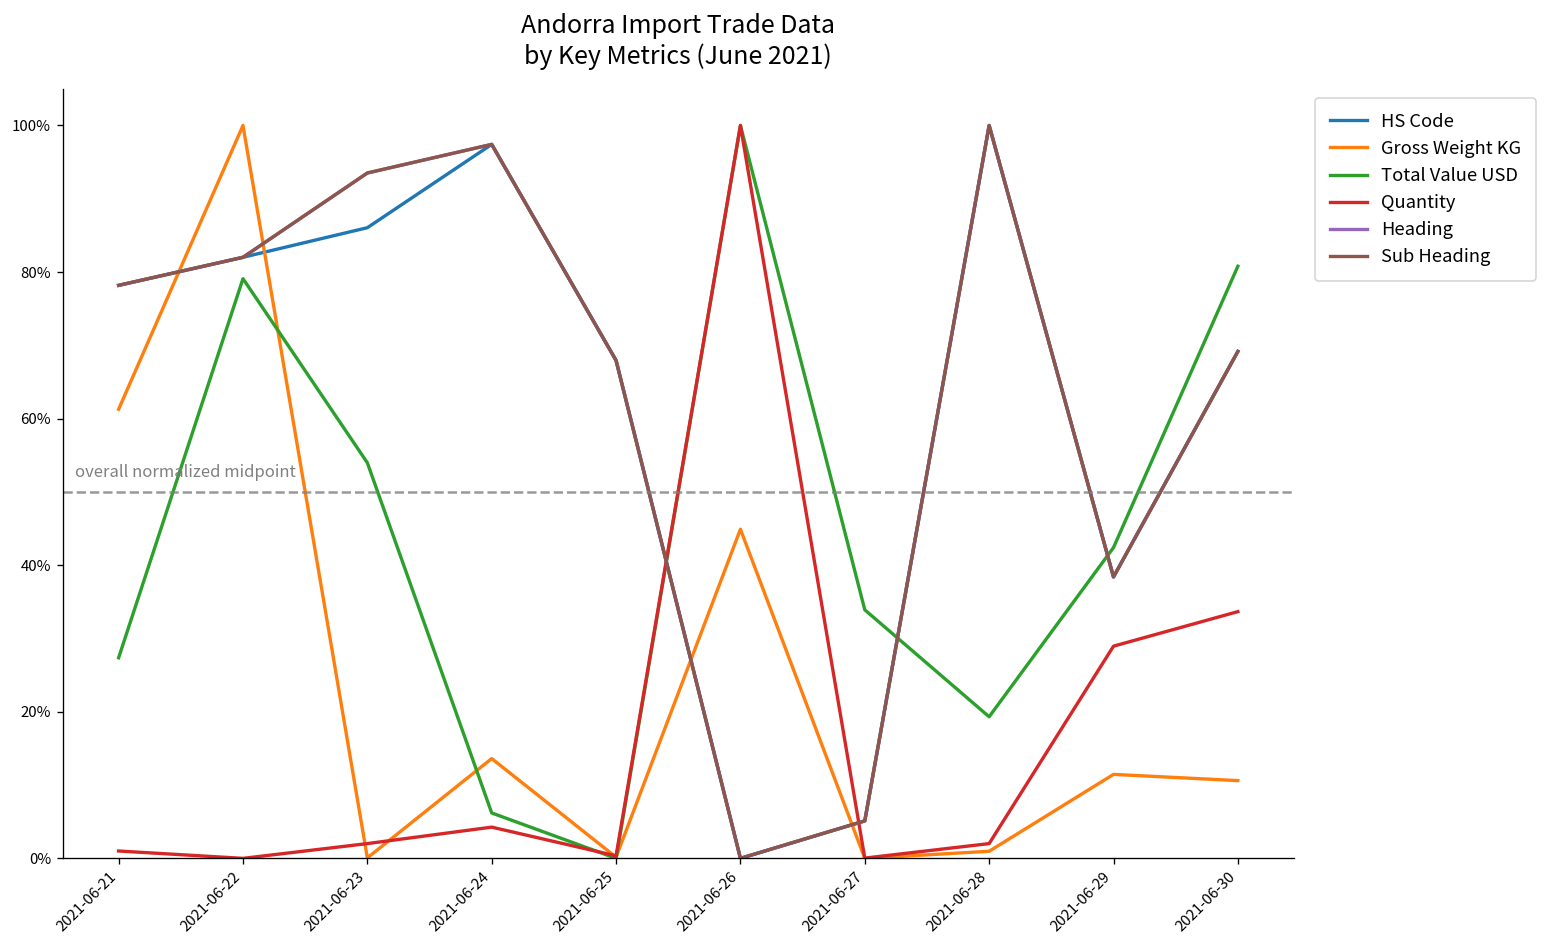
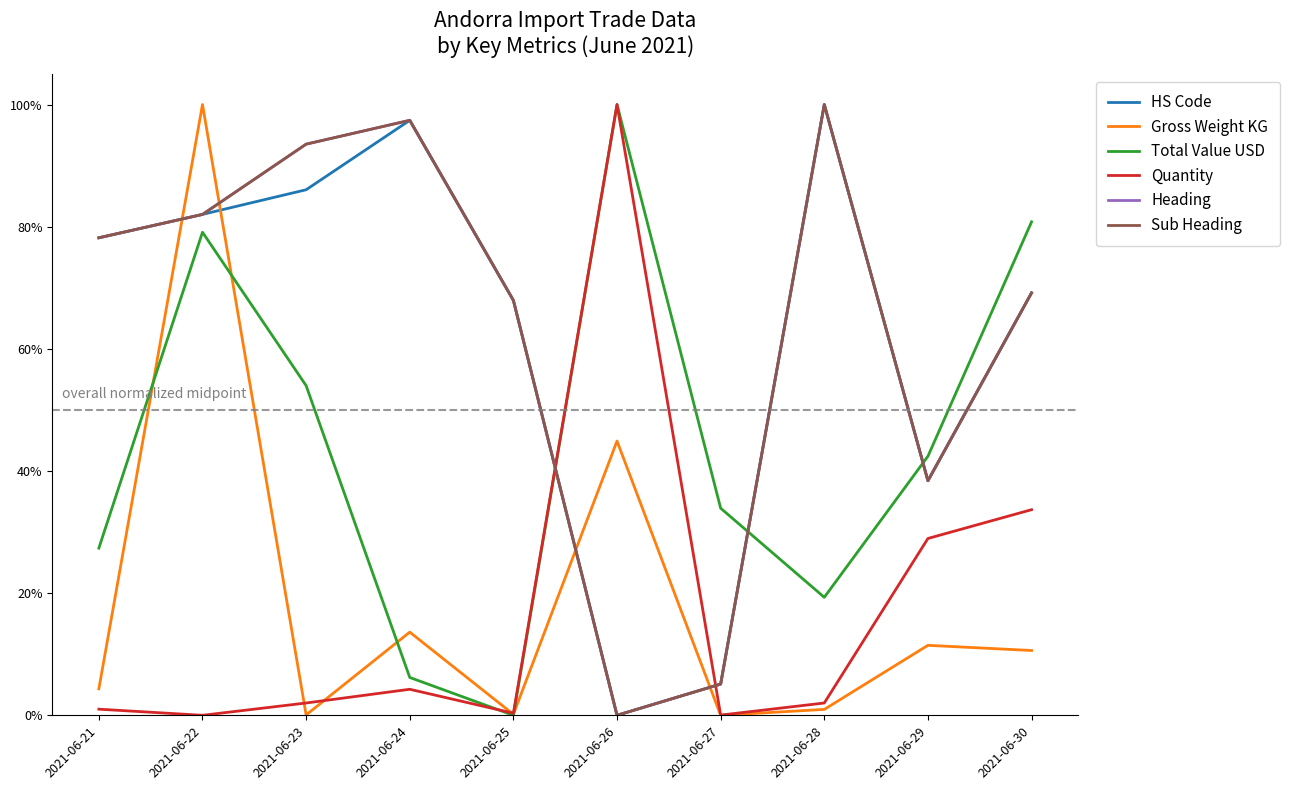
Gross Weight KG, 2021-06-21: 61% -> 4%
